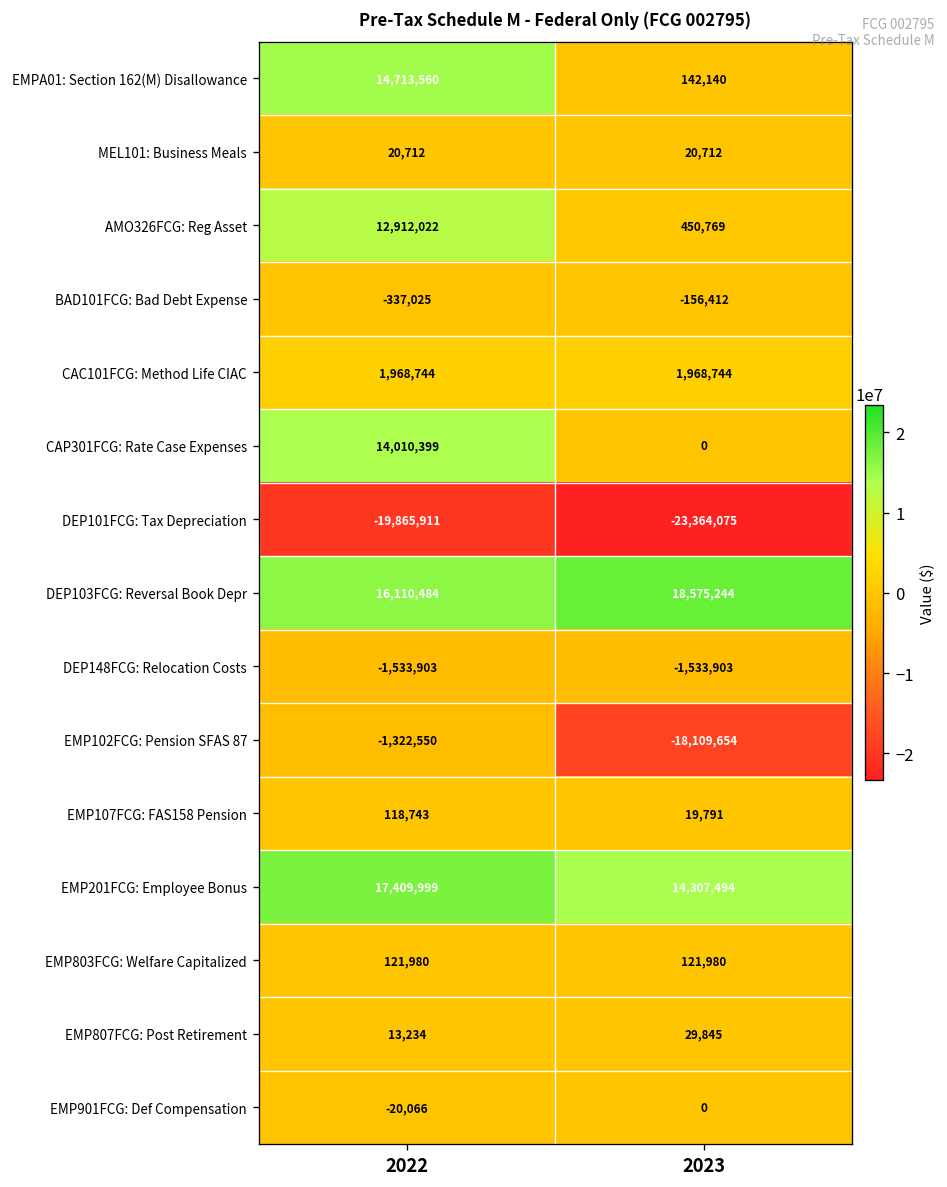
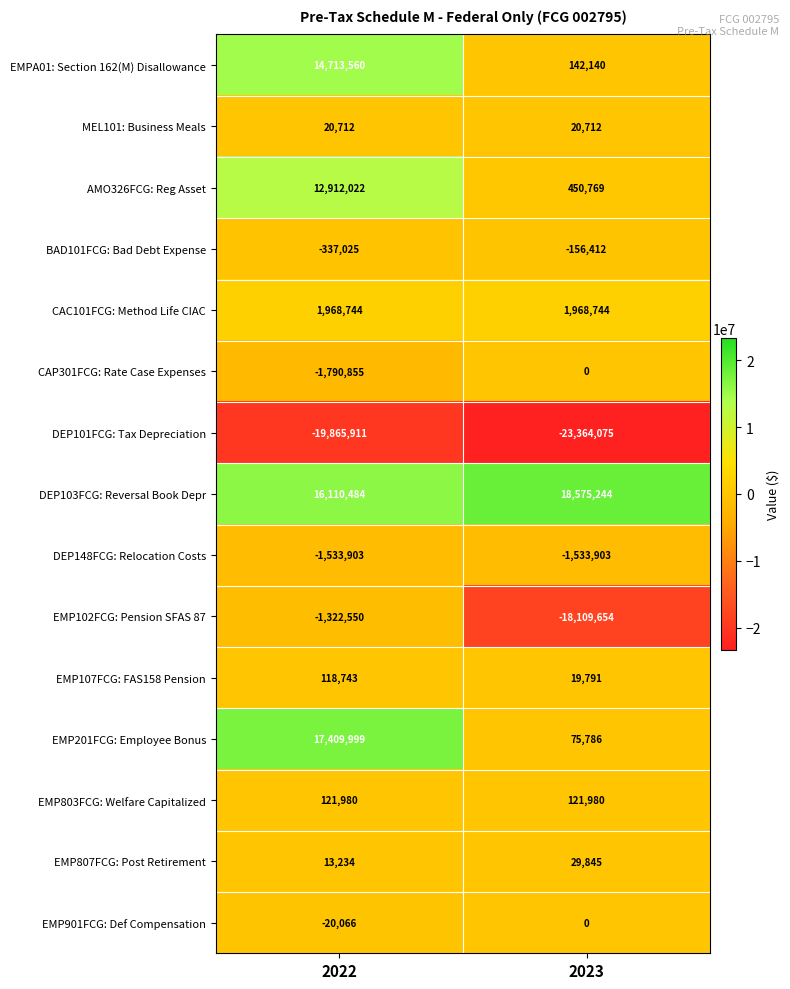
CAP301FCG: Rate Case Expenses, 2022: 14,010,399 -> -1,790,855
EMP201FCG: Employee Bonus, 2023: 14,307,494 -> 75,786
